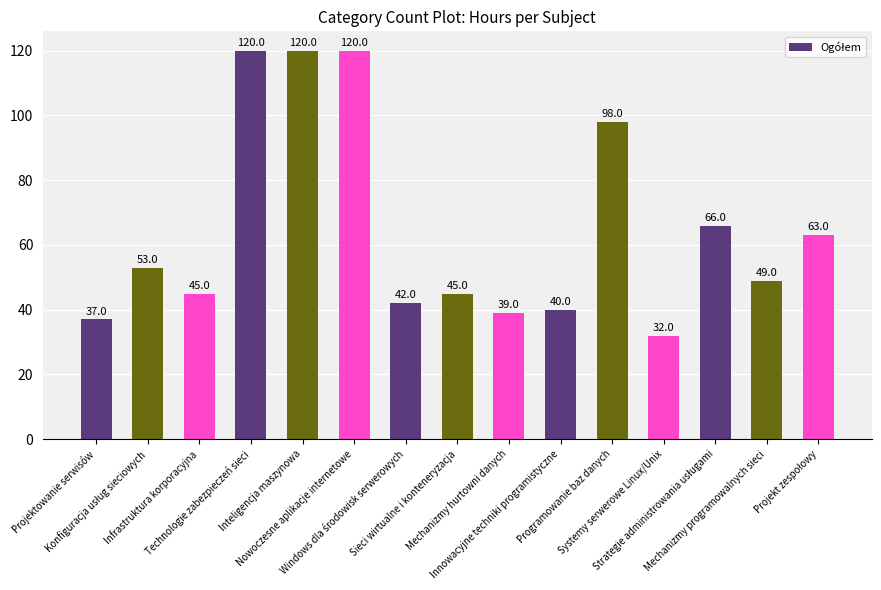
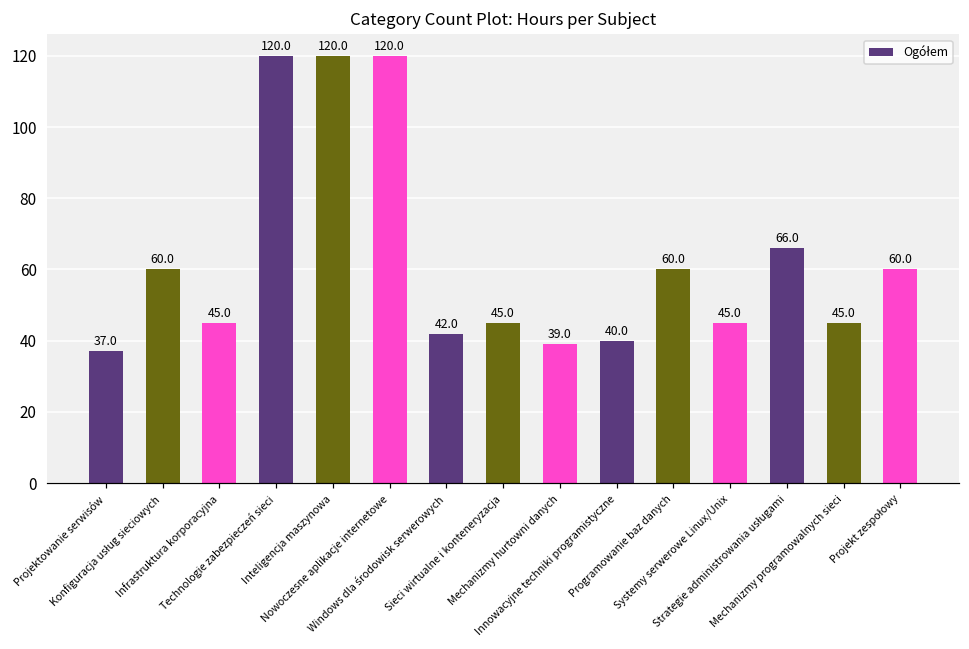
Konfiguracja usług sieciowych: 53.0 -> 60.0
Programowanie baz danych: 98.0 -> 60.0
Systemy serwerowe Linux/Unix: 32.0 -> 45.0
Mechanizmy programowalnych sieci: 49.0 -> 45.0
Projekt zespołowy: 63.0 -> 60.0
